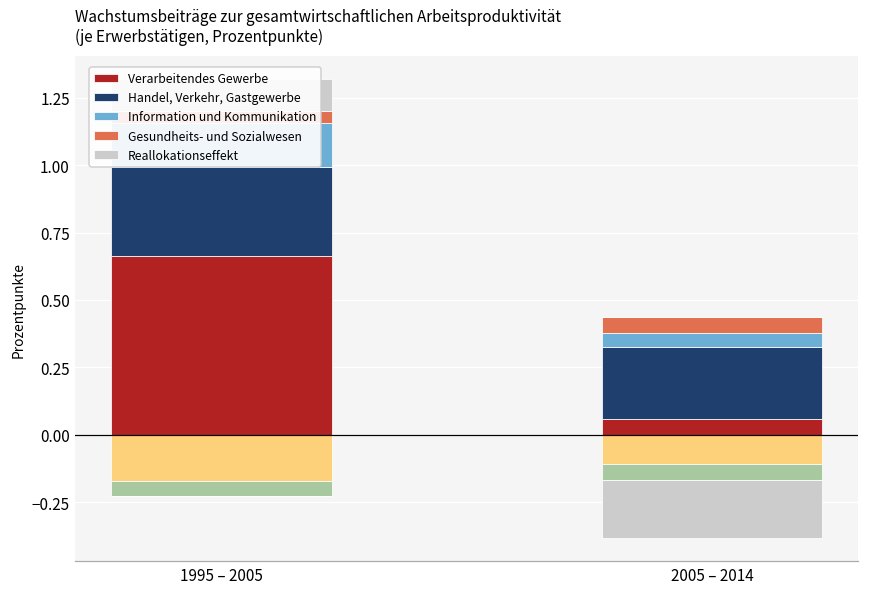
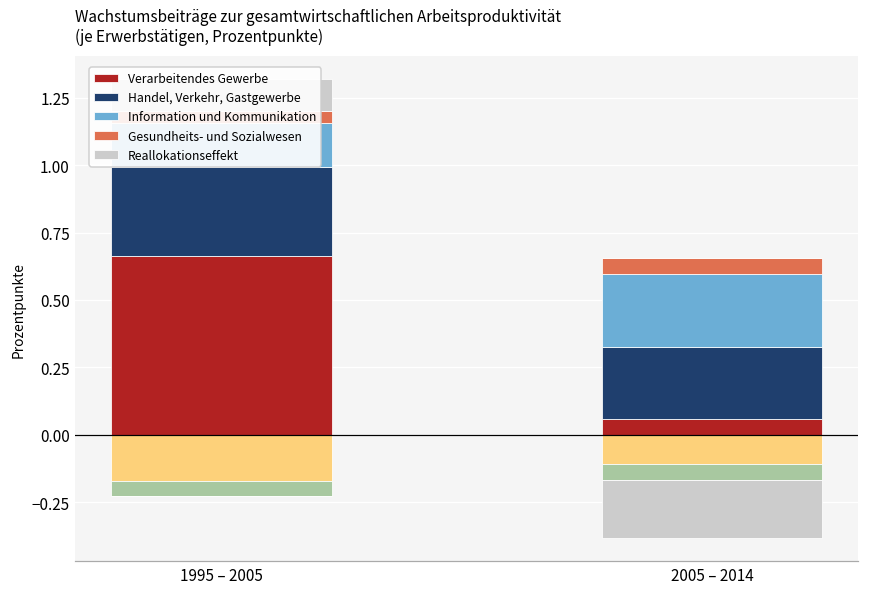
Information und Kommunikation, 2005 – 2014: 0.05 -> 0.27
